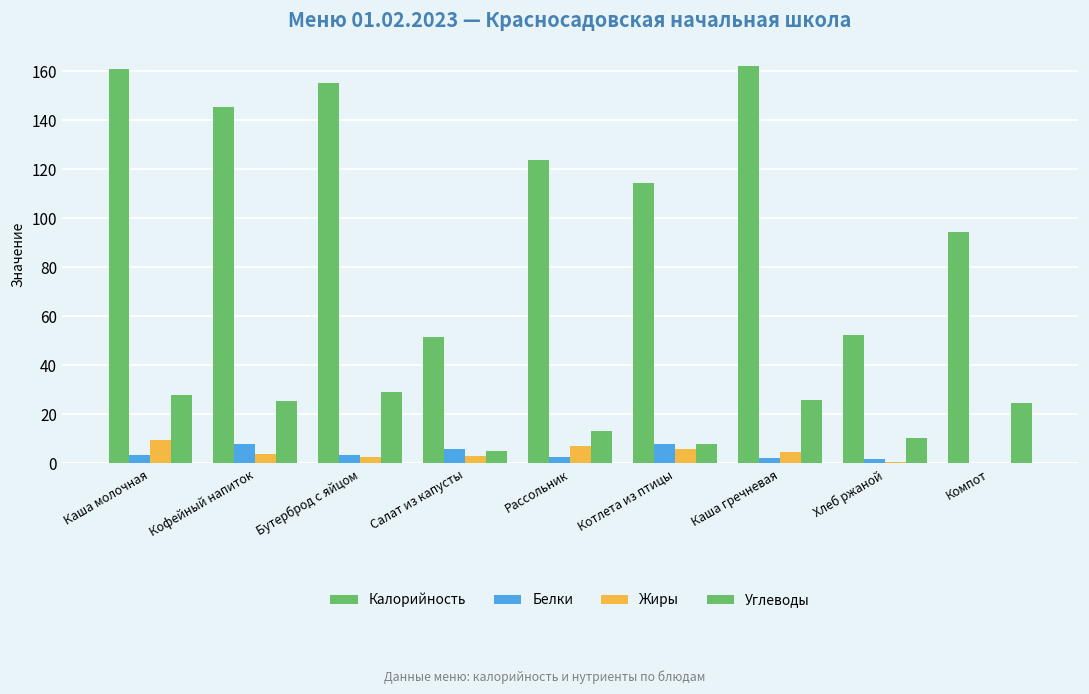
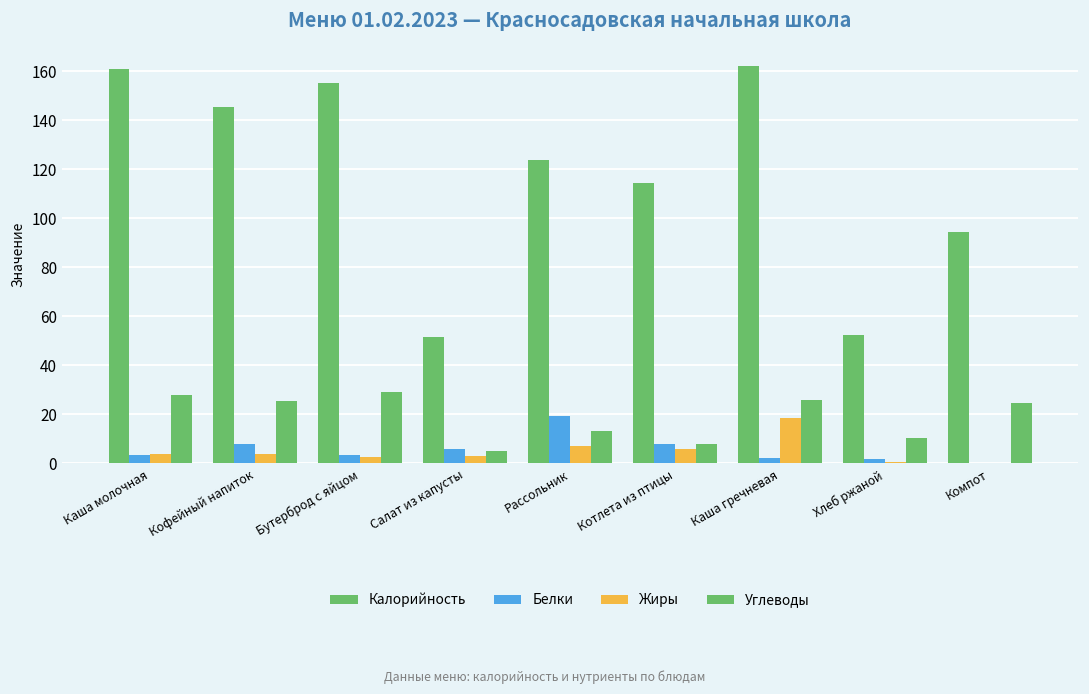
Жиры, Каша молочная: 9 -> 4
Белки, Рассольник: 3 -> 19
Жиры, Каша гречневая: 5 -> 18
